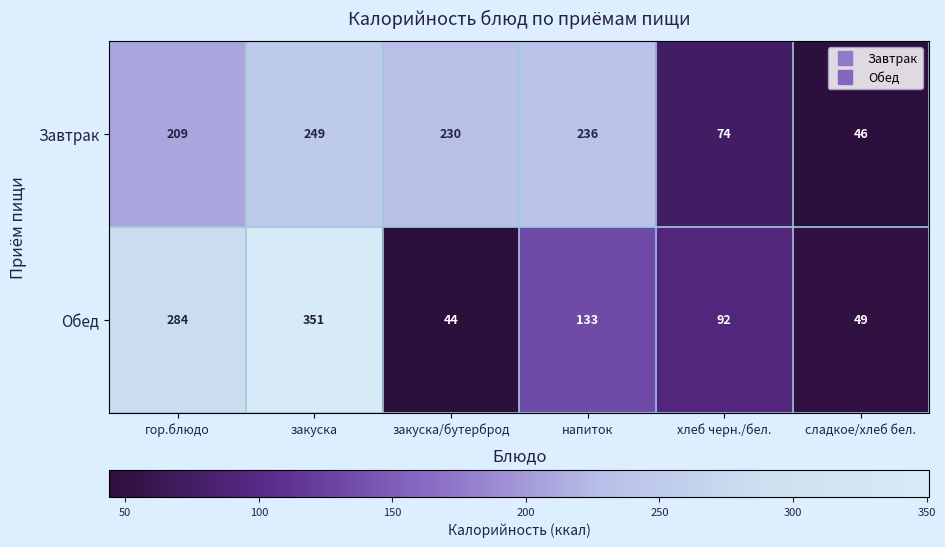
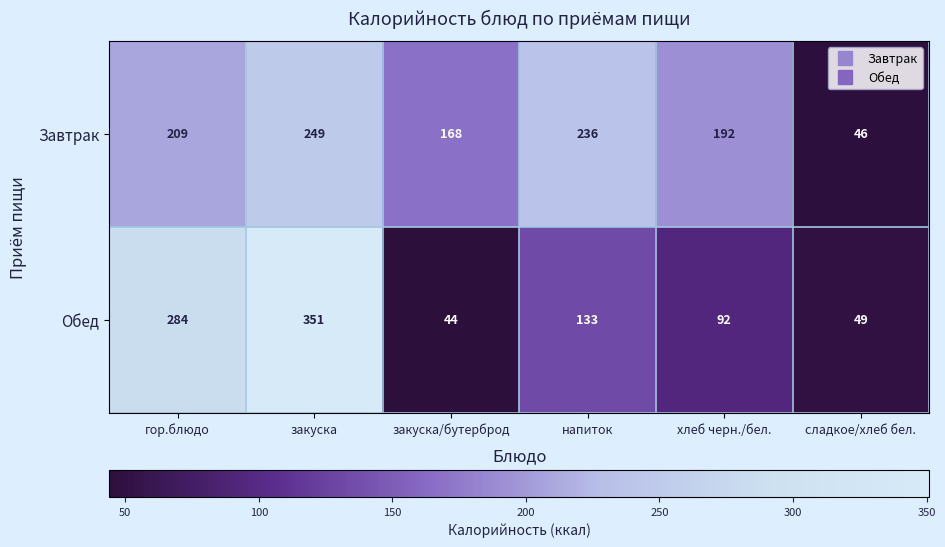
Завтрак, закуска/бутерброд: 230 -> 168
Завтрак, хлеб черн./бел.: 74 -> 192
